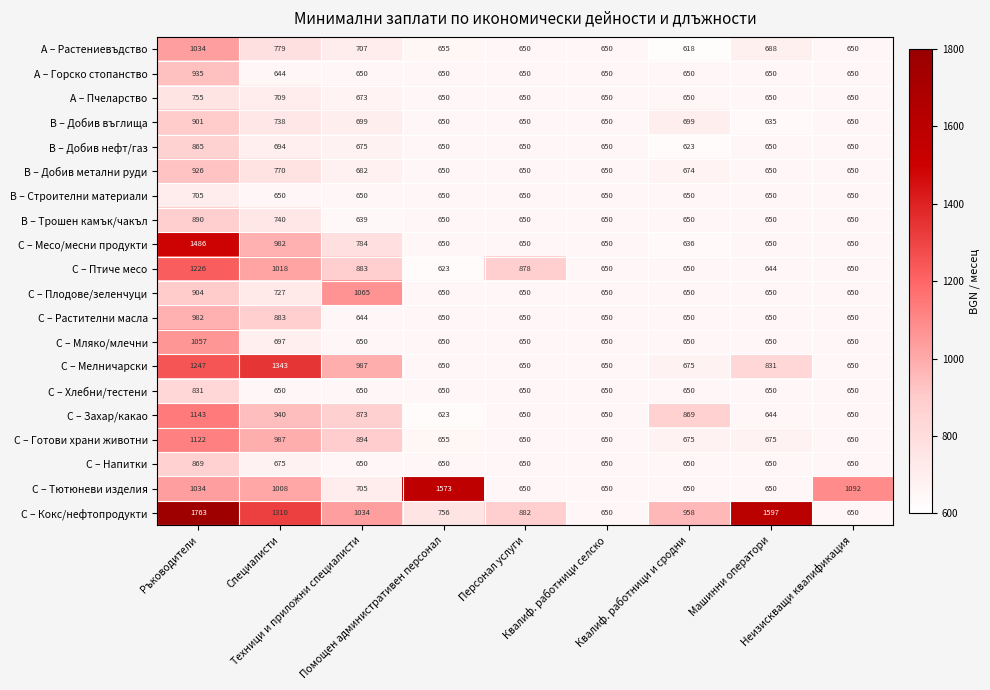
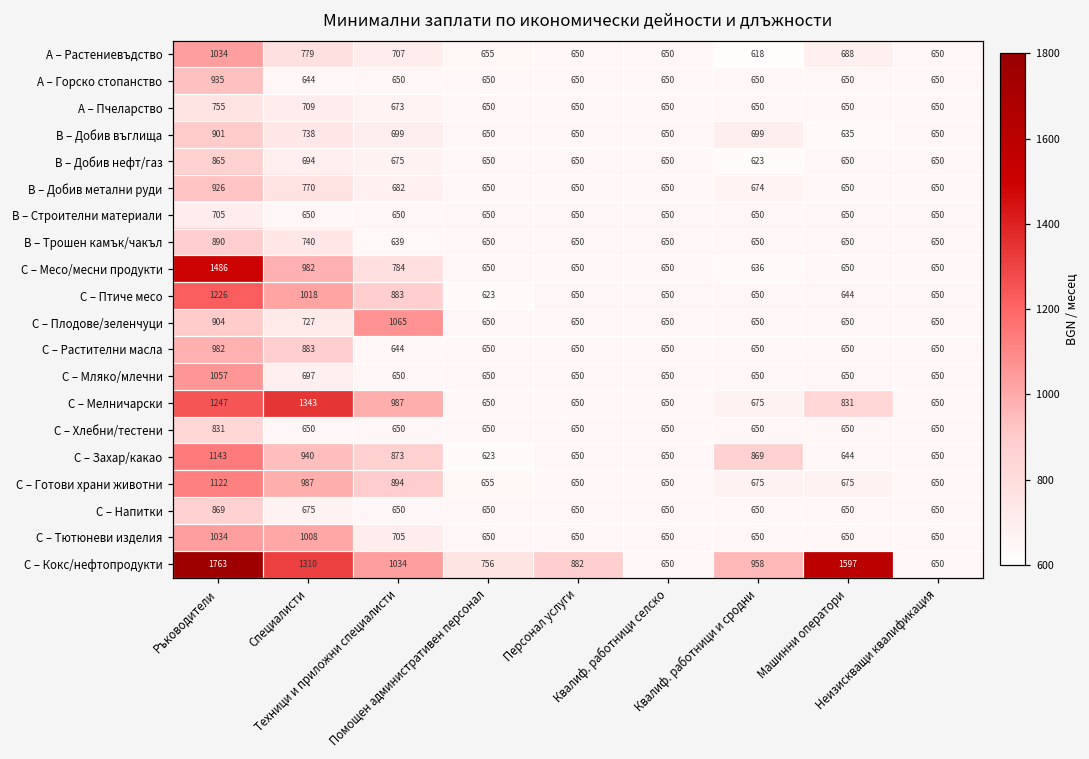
C – Птиче месо, Персонал услуги: 878 -> 650
C – Тютюневи изделия, Помощен административен персонал: 1573 -> 650
C – Тютюневи изделия, Неизискващи квалификация: 1092 -> 650
